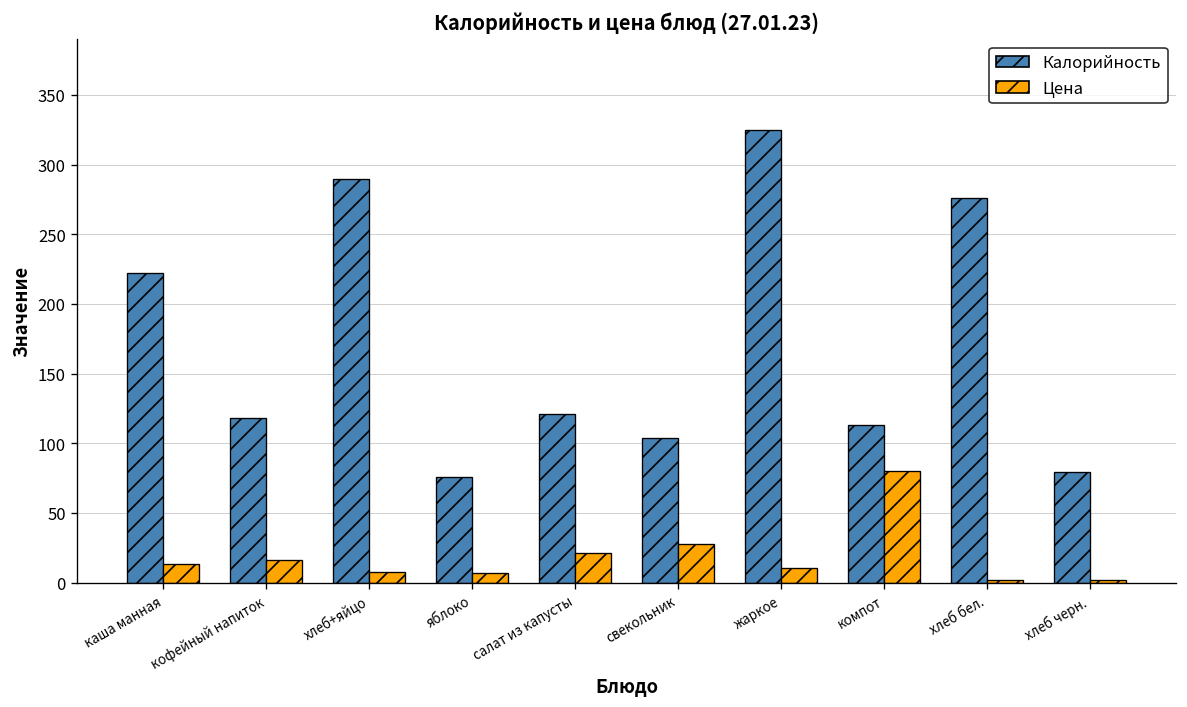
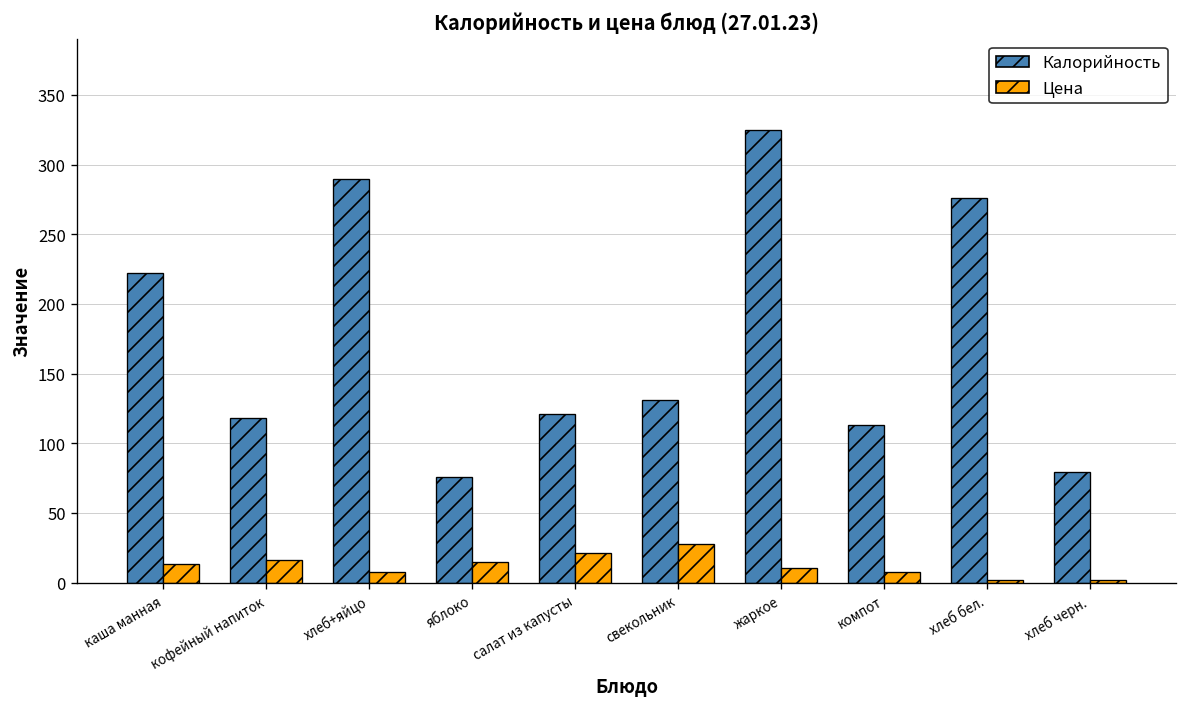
Цена, яблоко: 7 -> 15
Калорийность, свекольник: 104 -> 131
Цена, компот: 80 -> 8
